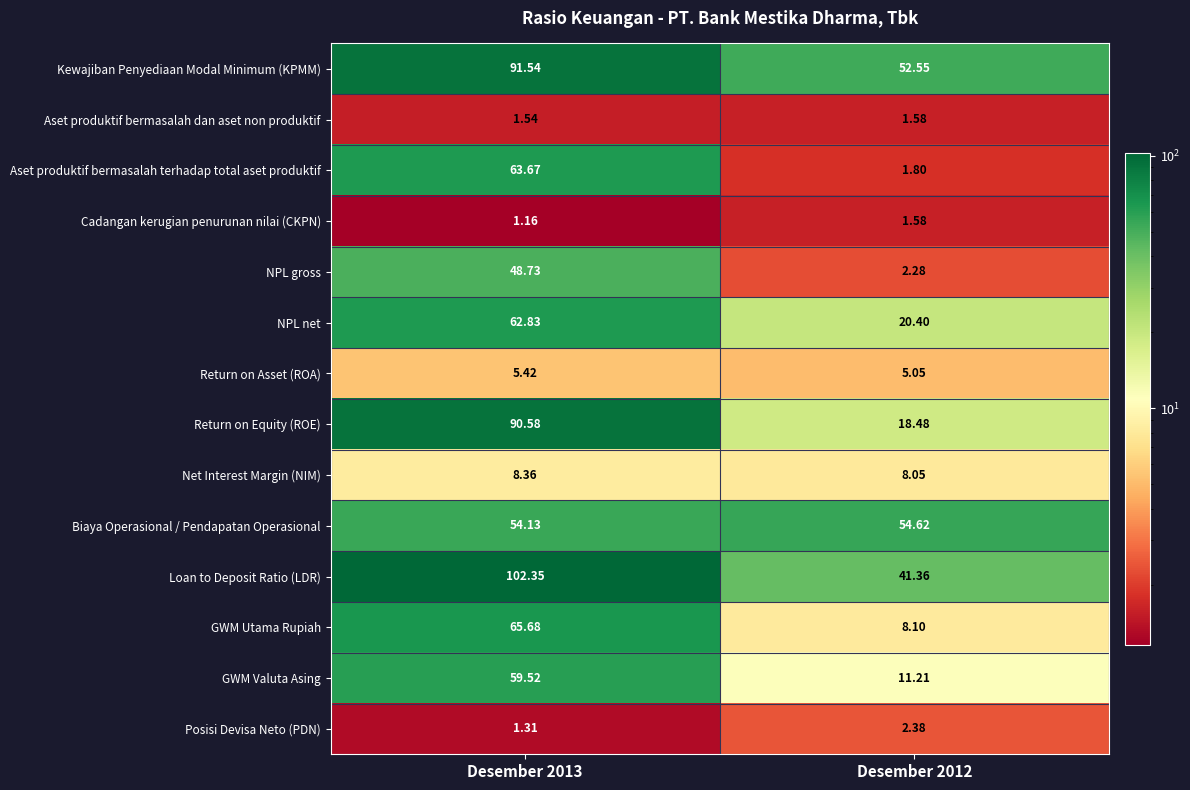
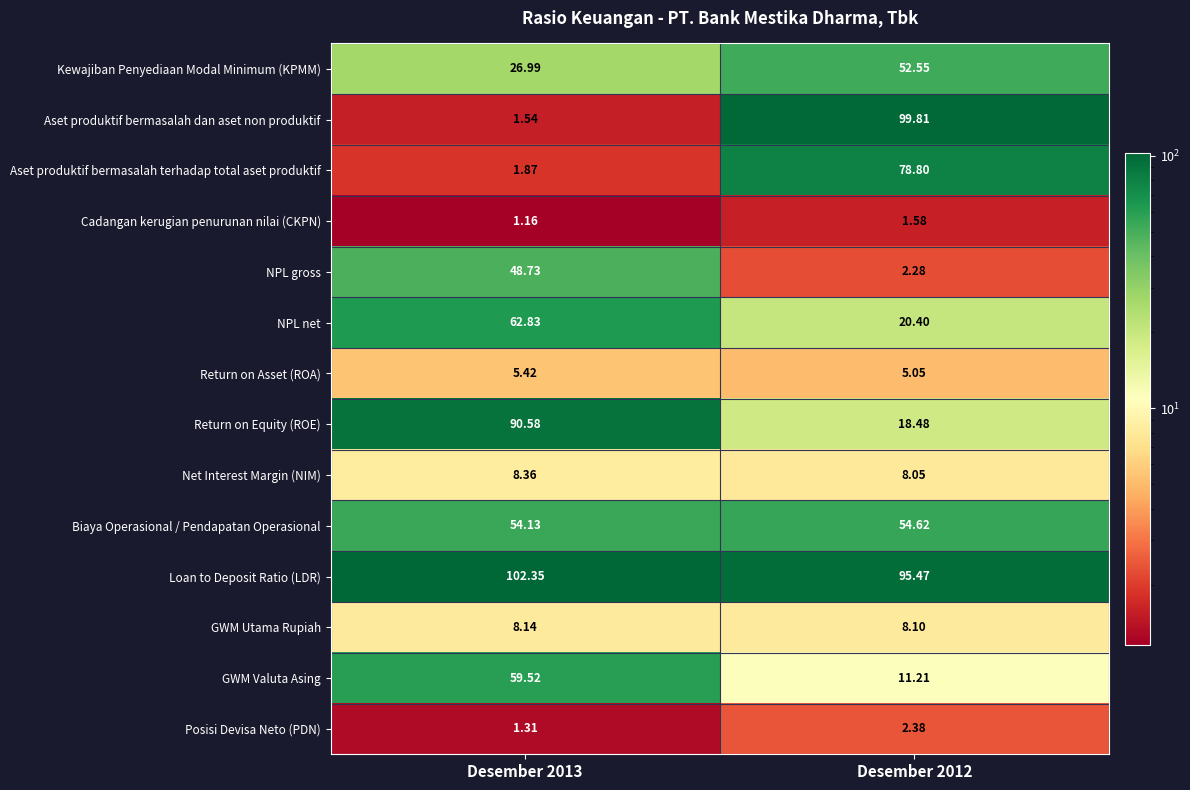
Kewajiban Penyediaan Modal Minimum (KPMM), Desember 2013: 91.54 -> 26.99
Aset produktif bermasalah dan aset non produktif, Desember 2012: 1.58 -> 99.81
Aset produktif bermasalah terhadap total aset produktif, Desember 2013: 63.67 -> 1.87
Aset produktif bermasalah terhadap total aset produktif, Desember 2012: 1.80 -> 78.80
Loan to Deposit Ratio (LDR), Desember 2012: 41.36 -> 95.47
GWM Utama Rupiah, Desember 2013: 65.68 -> 8.14
